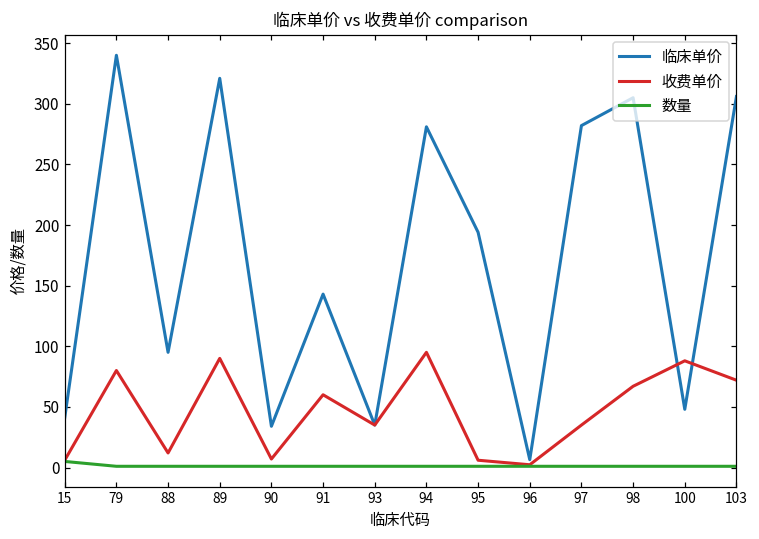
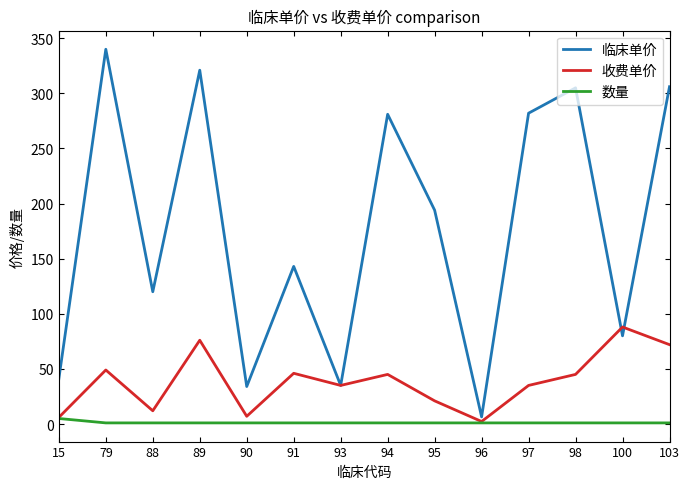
收费单价, 79: 80 -> 49
临床单价, 88: 95 -> 120
收费单价, 89: 90 -> 76
收费单价, 91: 60 -> 46
收费单价, 94: 95 -> 45
收费单价, 95: 6 -> 21
收费单价, 98: 67 -> 45
临床单价, 100: 48 -> 80
